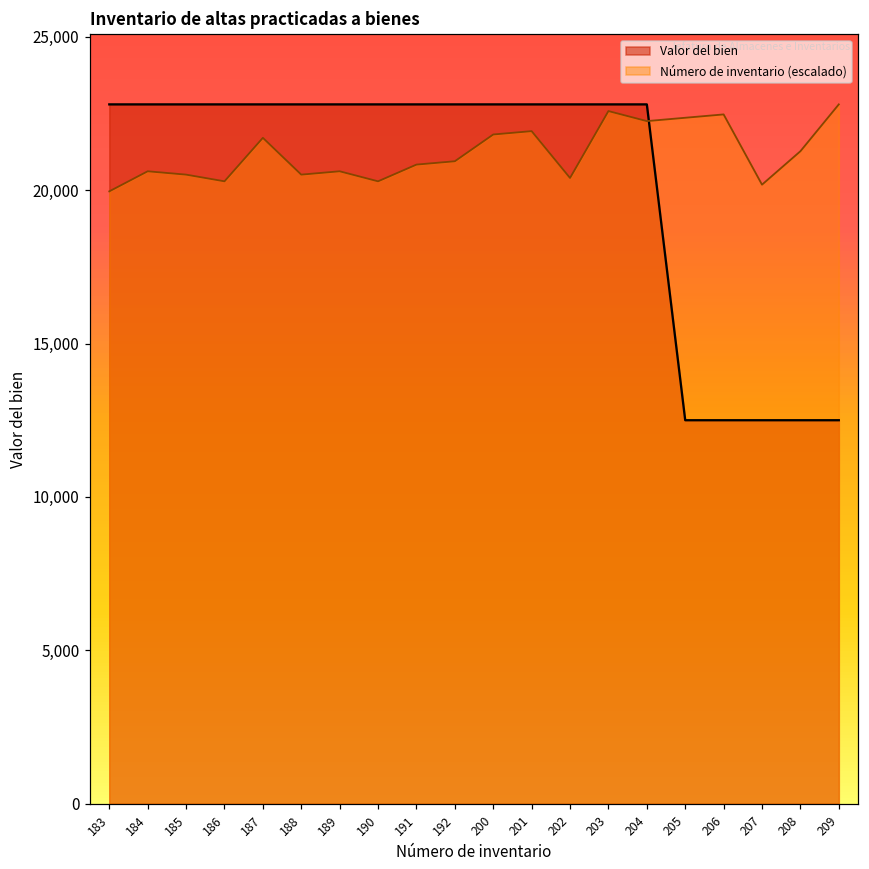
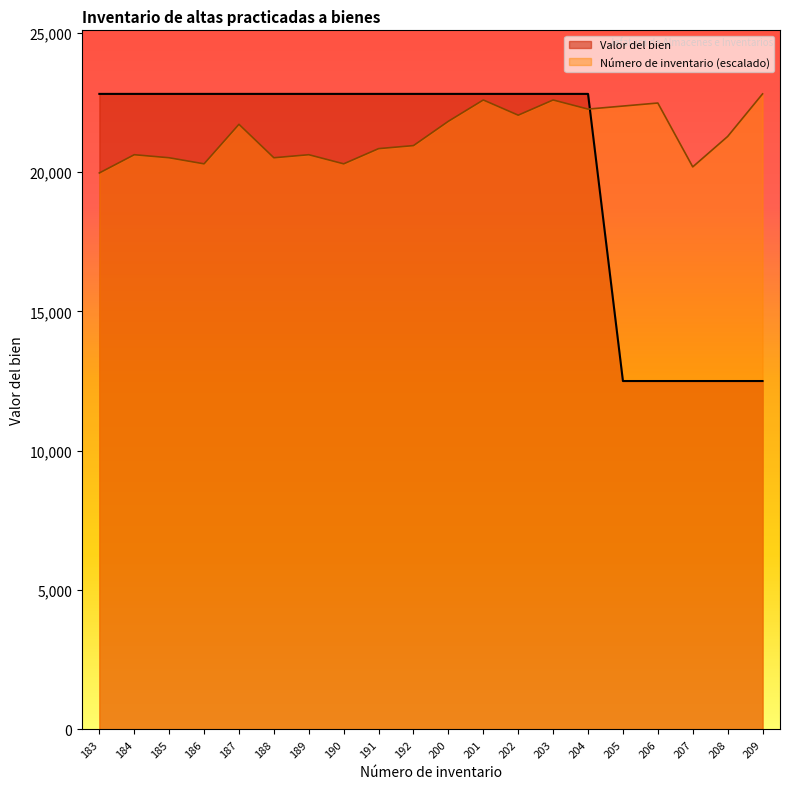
Número de inventario (escalado), 201: 21,900 -> 22,600
Número de inventario (escalado), 202: 20,400 -> 22,000
